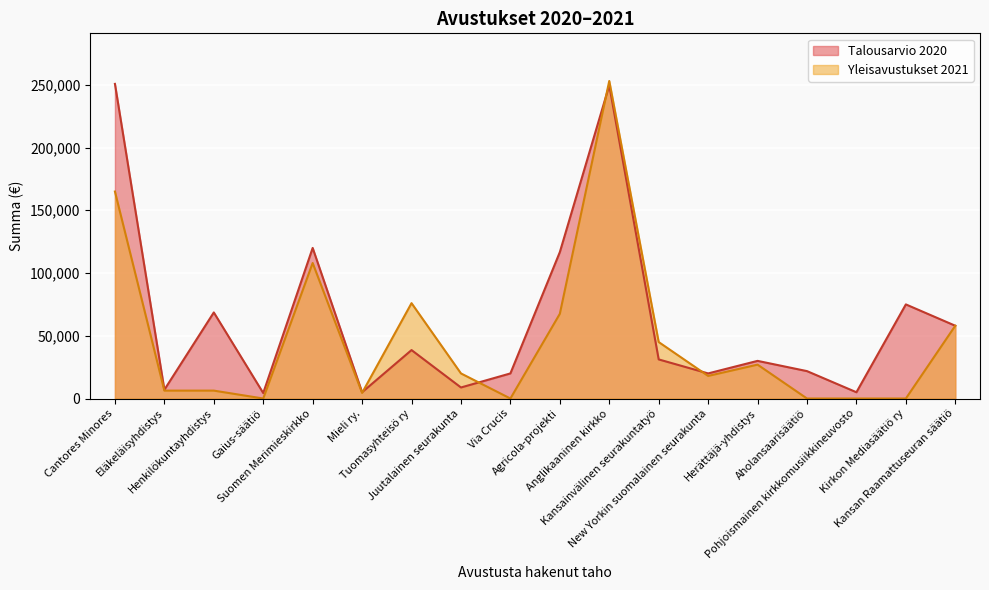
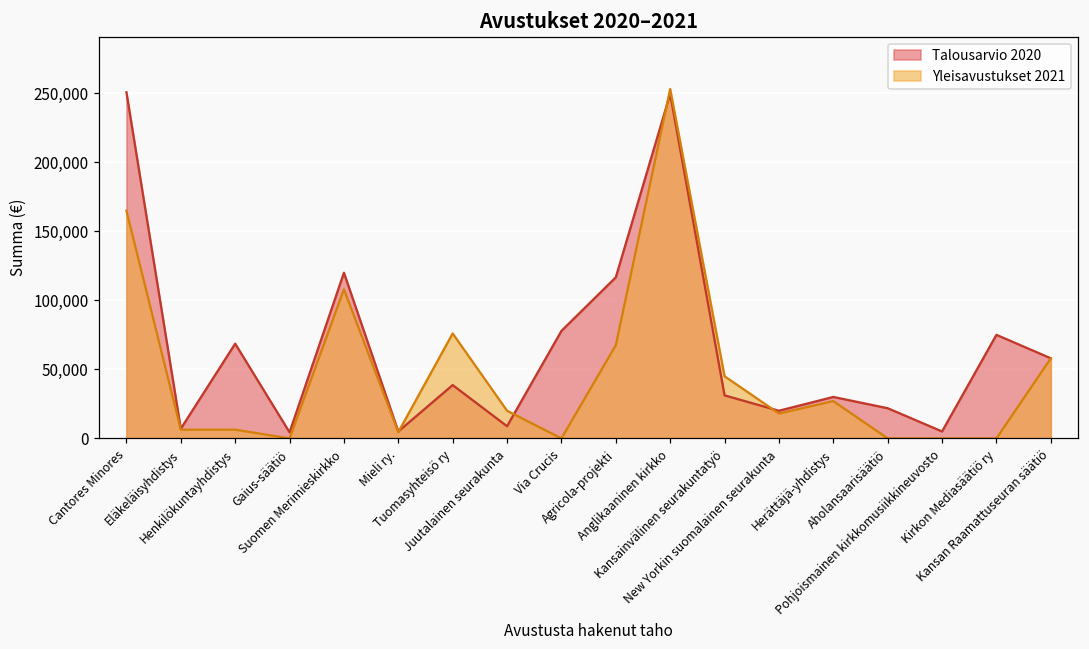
Talousarvio 2020, Via Crucis: 20,000 -> 78,000
